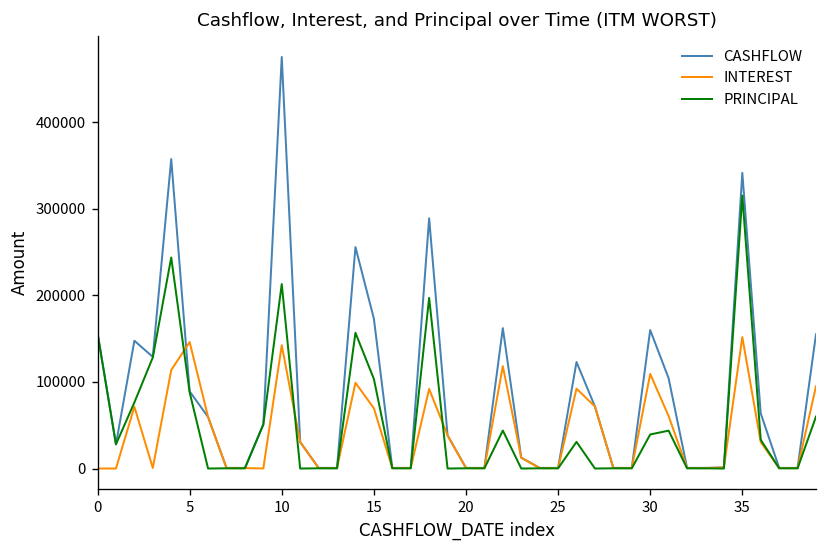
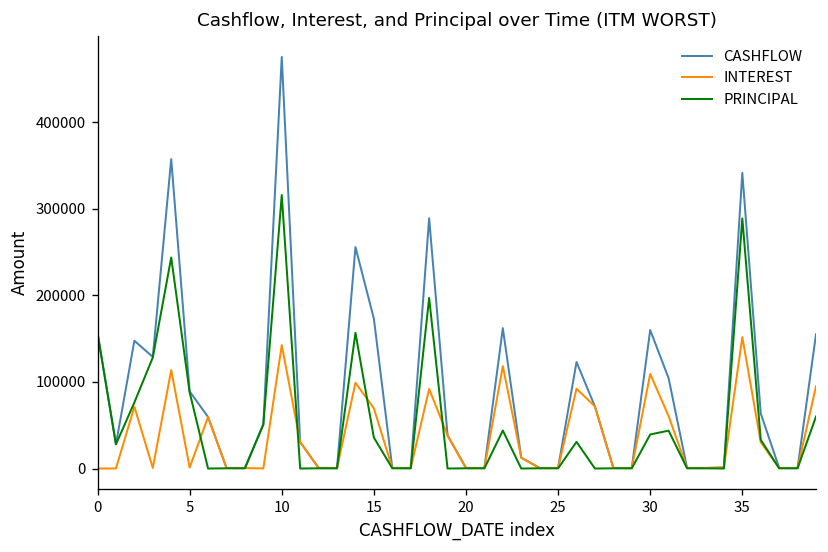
INTEREST, 5: 150000 -> 0
PRINCIPAL, 10: 210000 -> 320000
PRINCIPAL, 15: 100000 -> 40000
PRINCIPAL, 35: 310000 -> 290000
